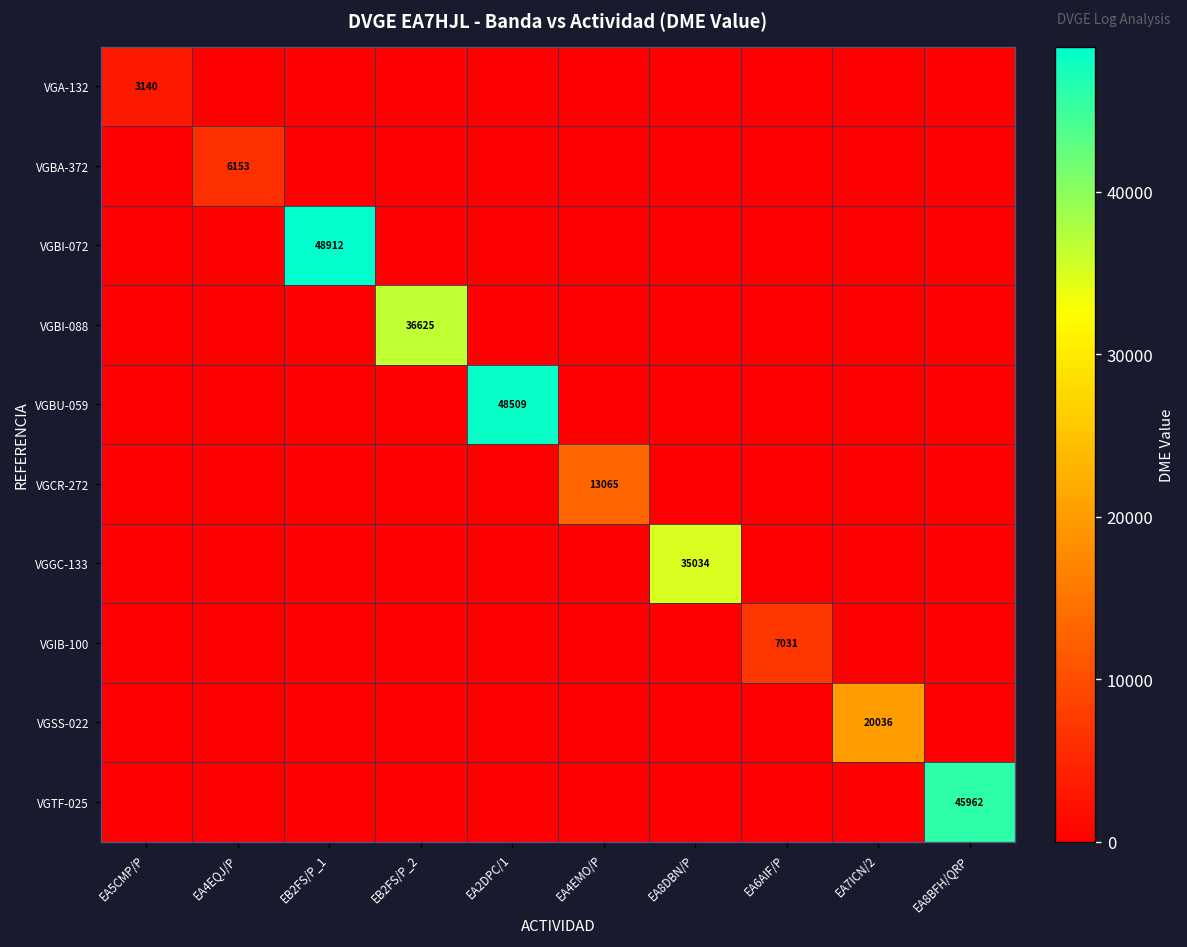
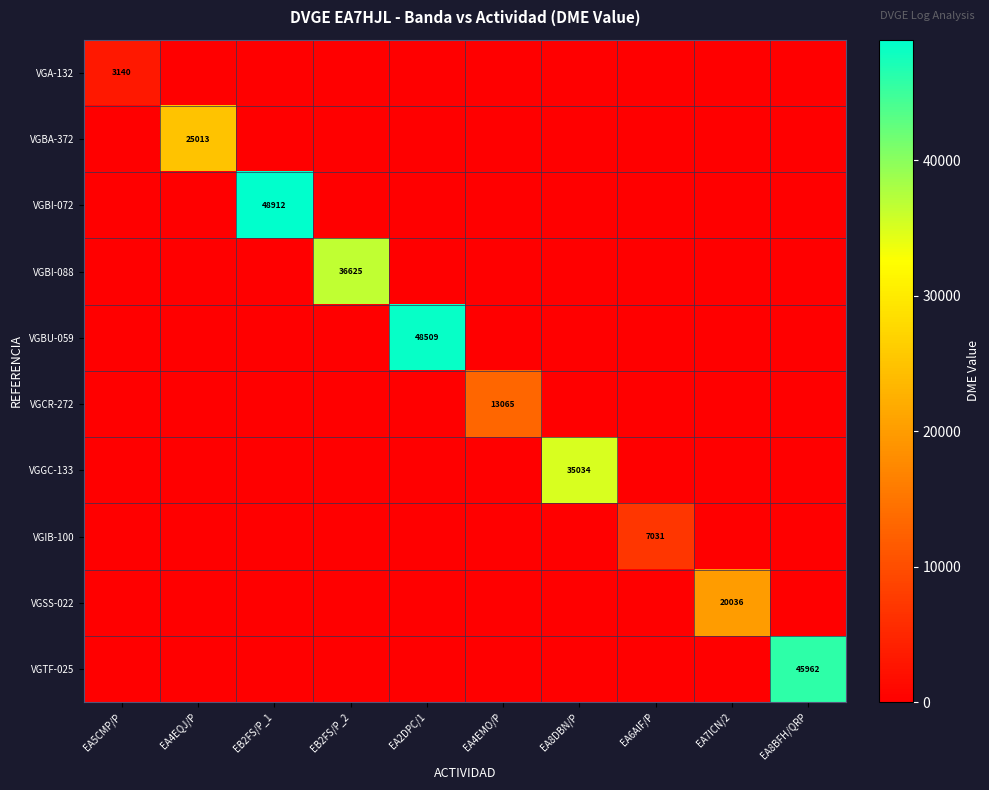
VGBA-372, EA4EQJ/P: 6153 -> 25013
